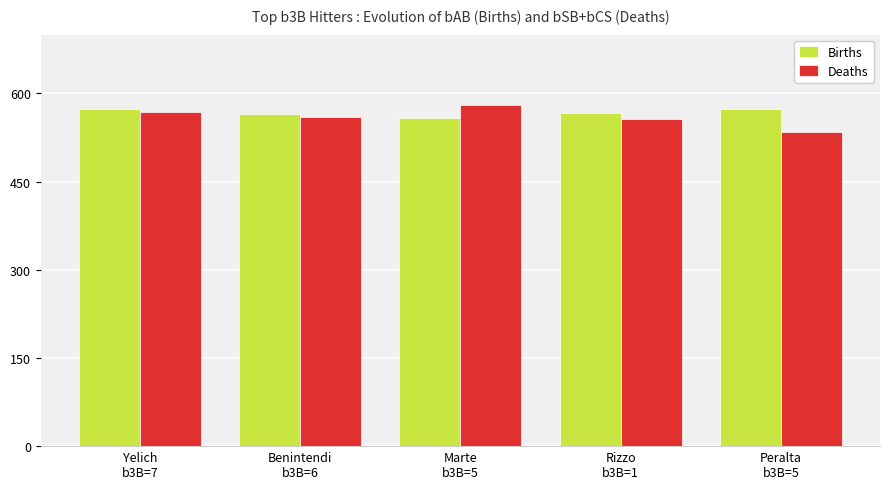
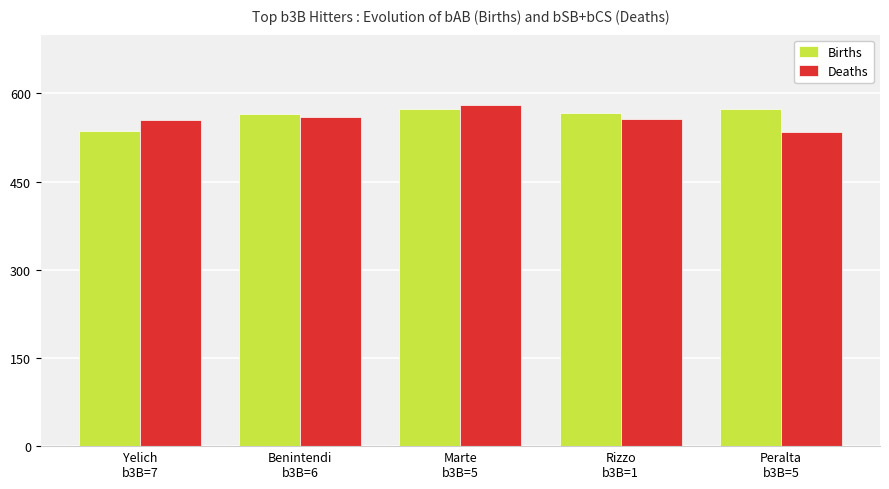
Births, Yelich b3B=7: 570 -> 540
Deaths, Yelich b3B=7: 570 -> 560
Births, Marte b3B=5: 560 -> 570
